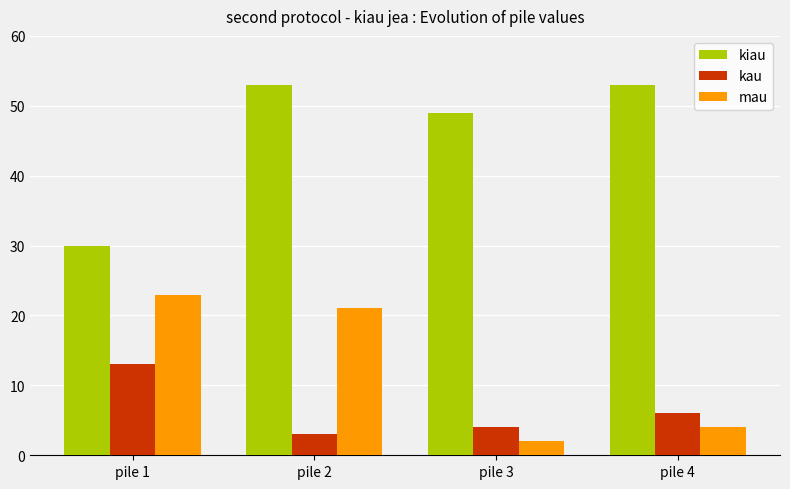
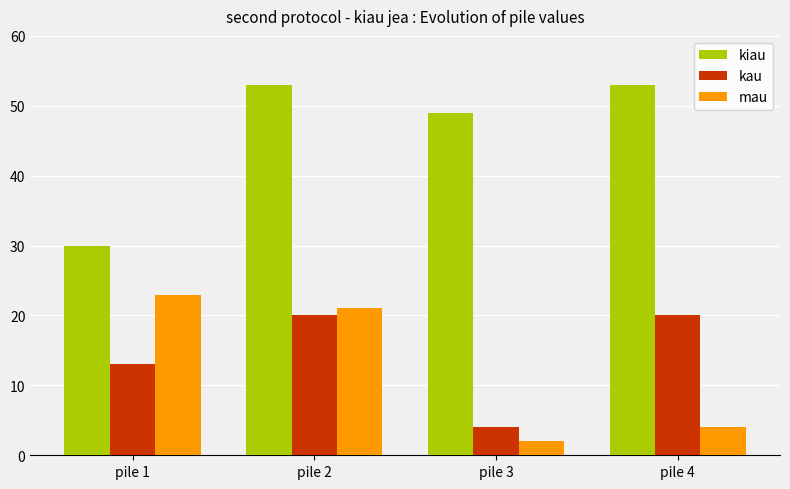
kau, pile 2: 3 -> 20
kau, pile 4: 6 -> 20
